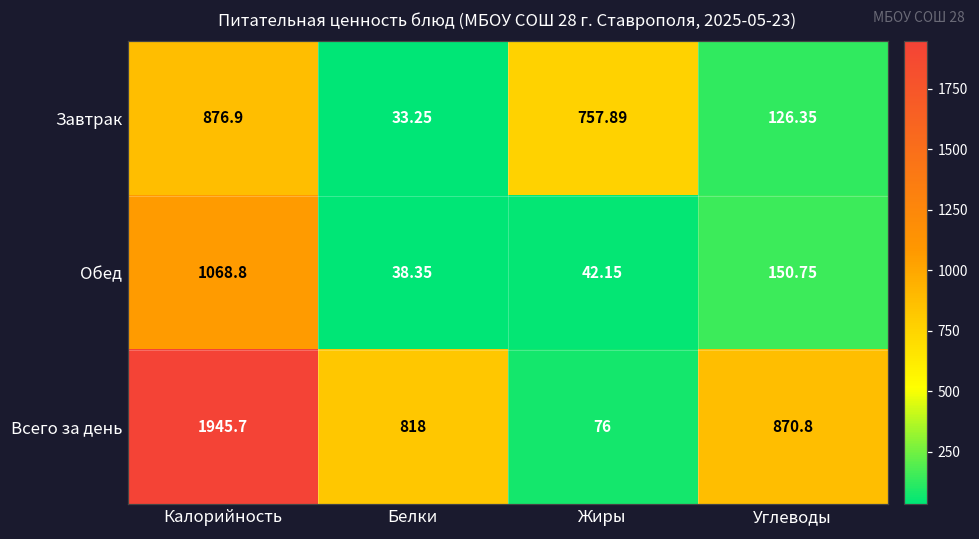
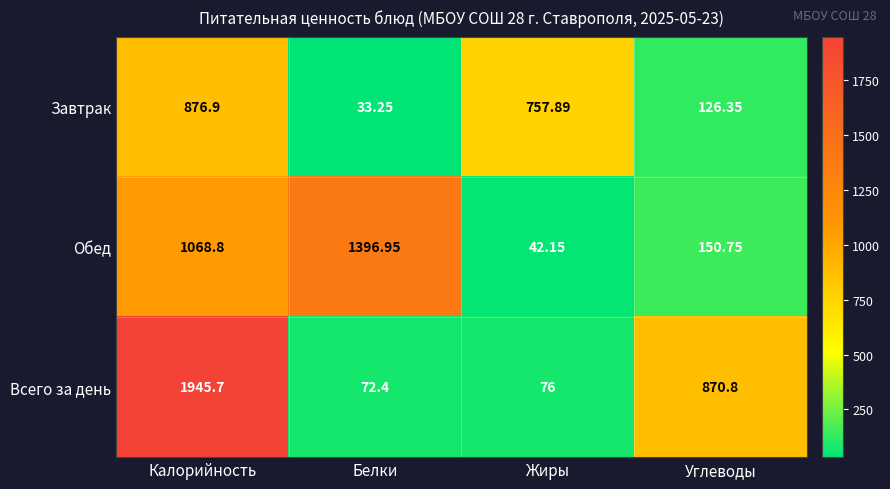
Обед, Белки: 38.35 -> 1396.95
Всего за день, Белки: 818 -> 72.4
